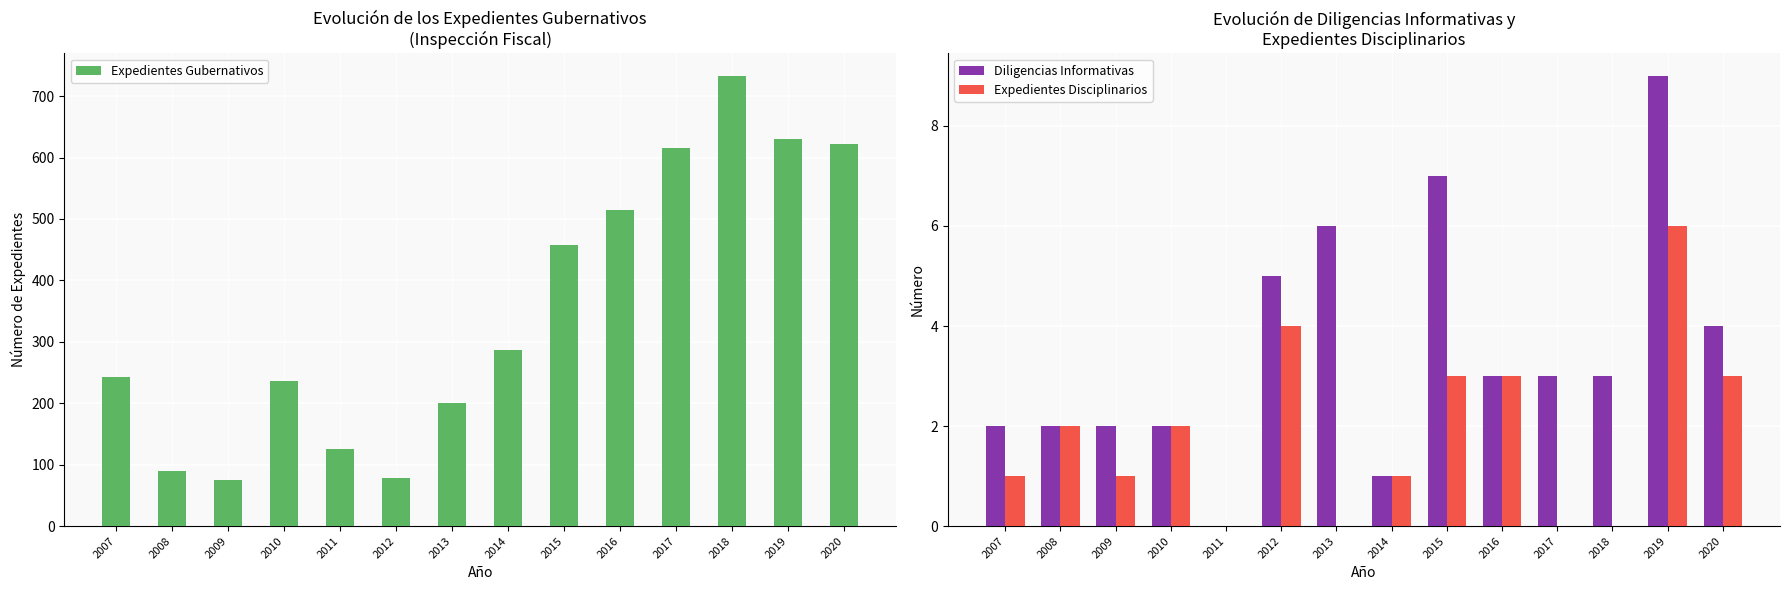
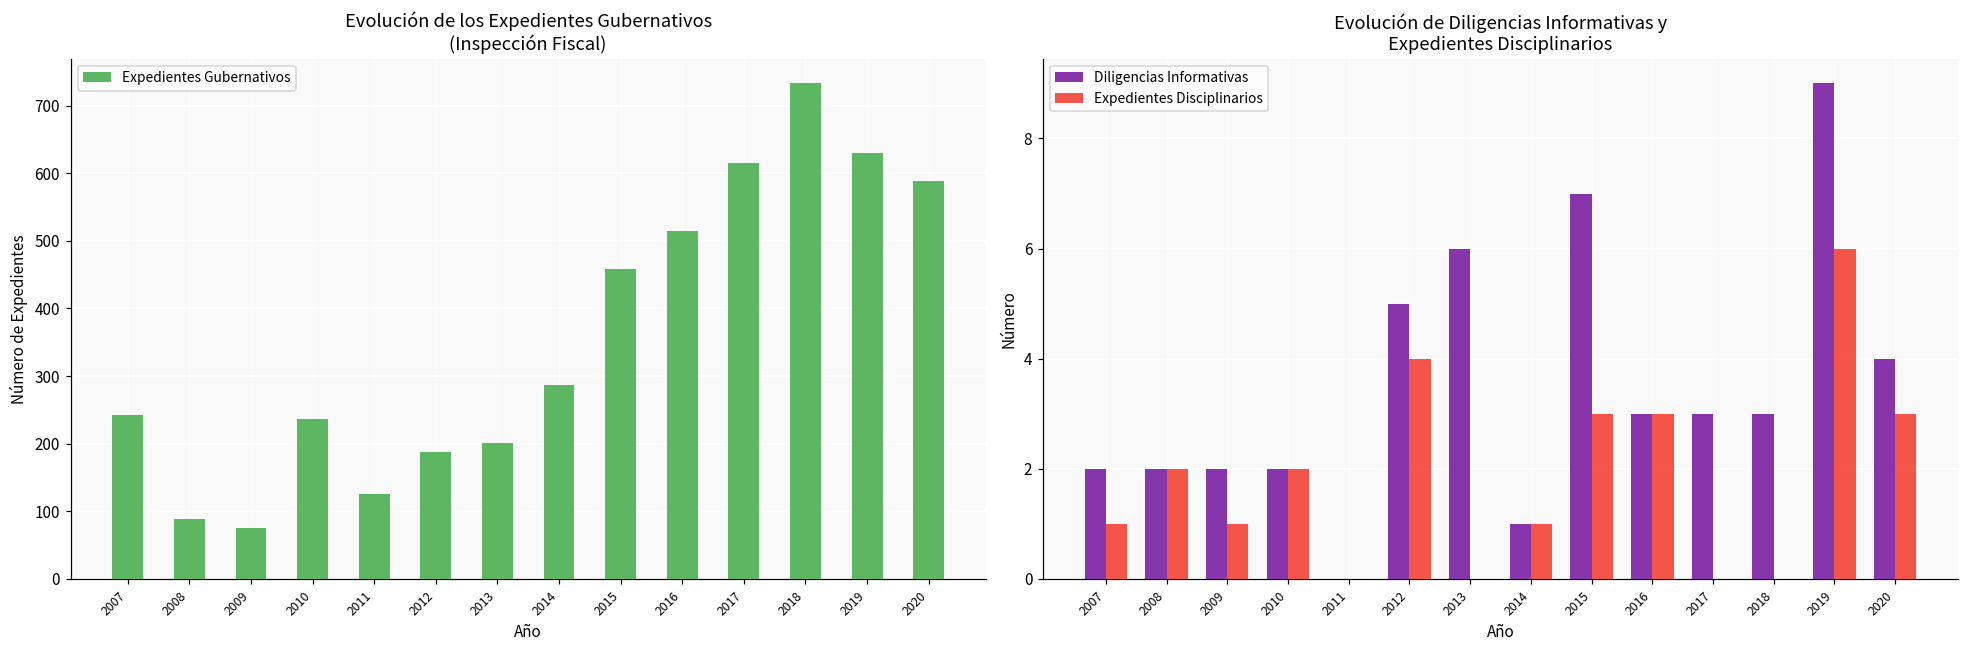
Evolución de los Expedientes Gubernativos (Inspección Fiscal), 2012: 80 -> 190
Evolución de los Expedientes Gubernativos (Inspección Fiscal), 2020: 620 -> 590
